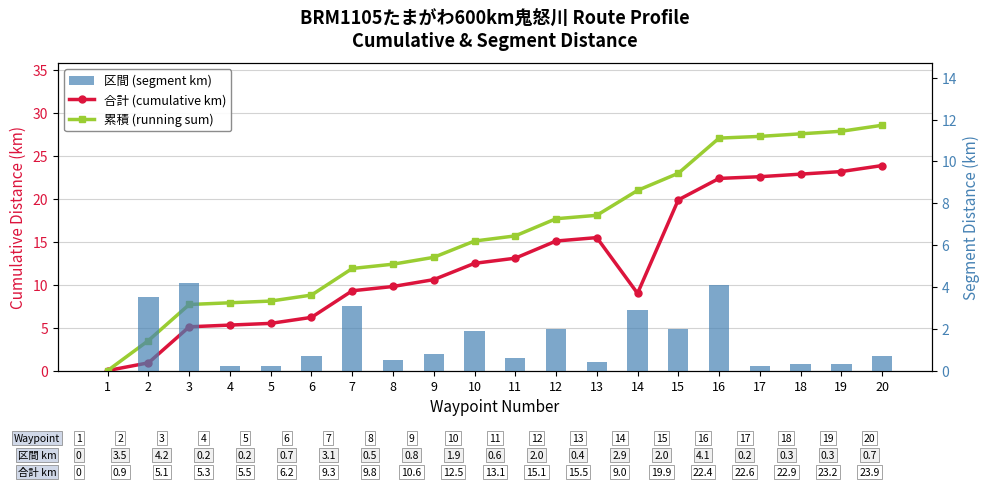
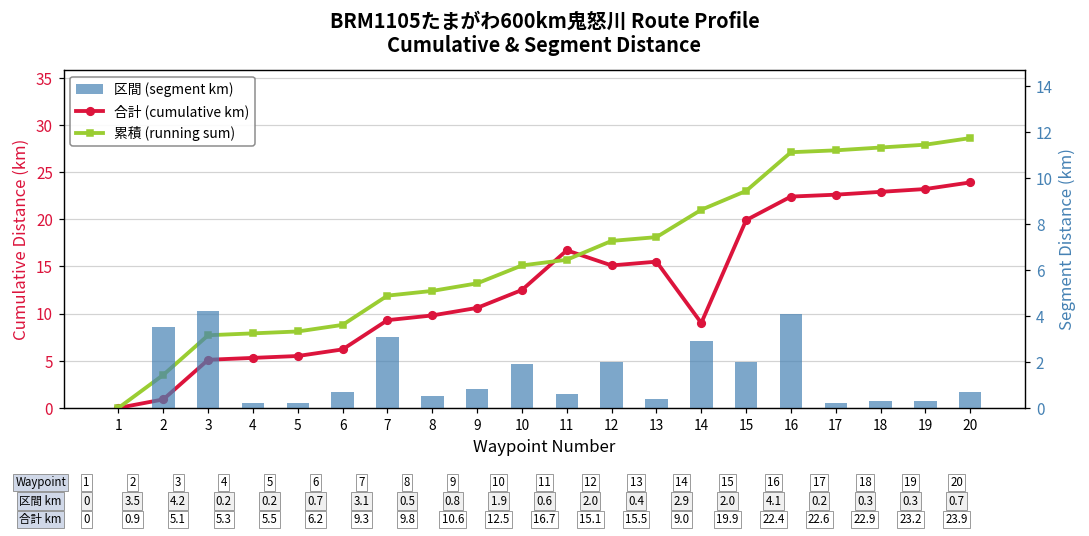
合計 (cumulative km), 11: 13.1 -> 16.7
